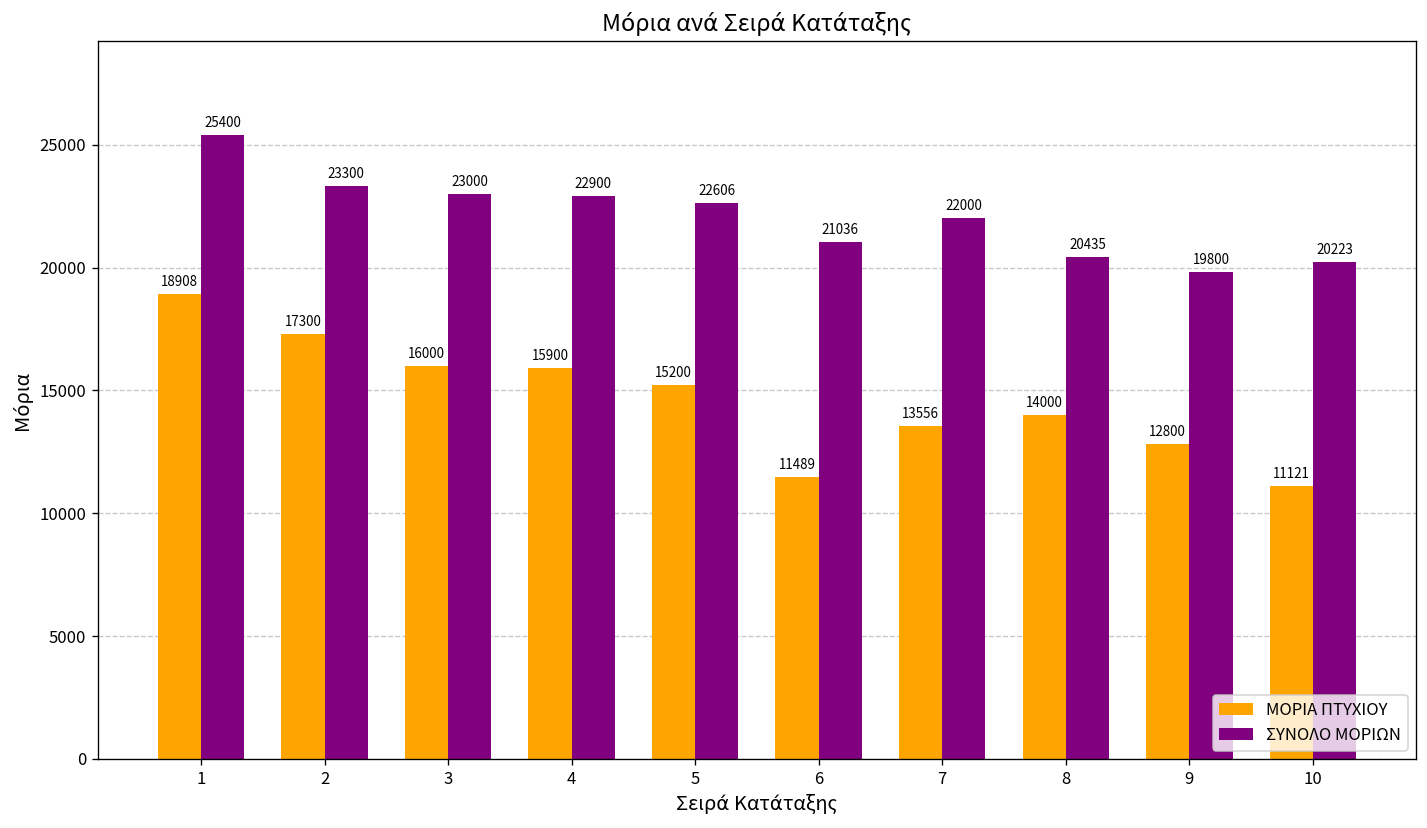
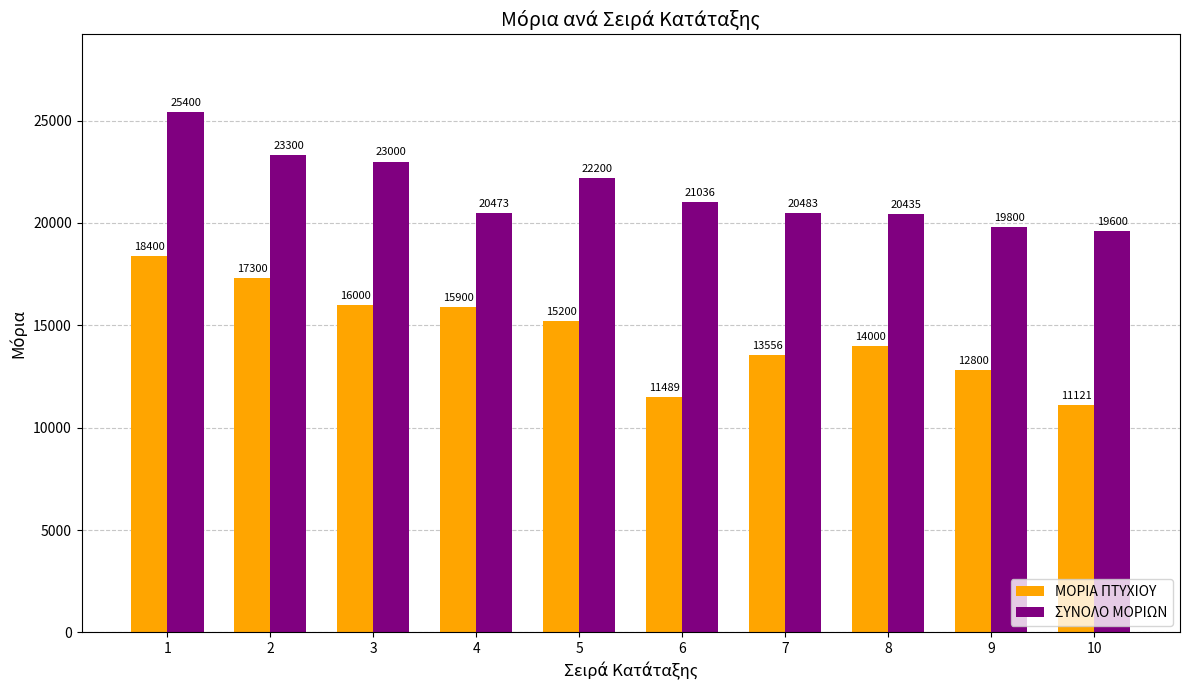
ΜΟΡΙΑ ΠΤΥΧΙΟΥ, 1: 18908 -> 18400
ΣΥΝΟΛΟ ΜΟΡΙΩΝ, 4: 22900 -> 20473
ΣΥΝΟΛΟ ΜΟΡΙΩΝ, 5: 22606 -> 22200
ΣΥΝΟΛΟ ΜΟΡΙΩΝ, 7: 22000 -> 20483
ΣΥΝΟΛΟ ΜΟΡΙΩΝ, 10: 20223 -> 19600
